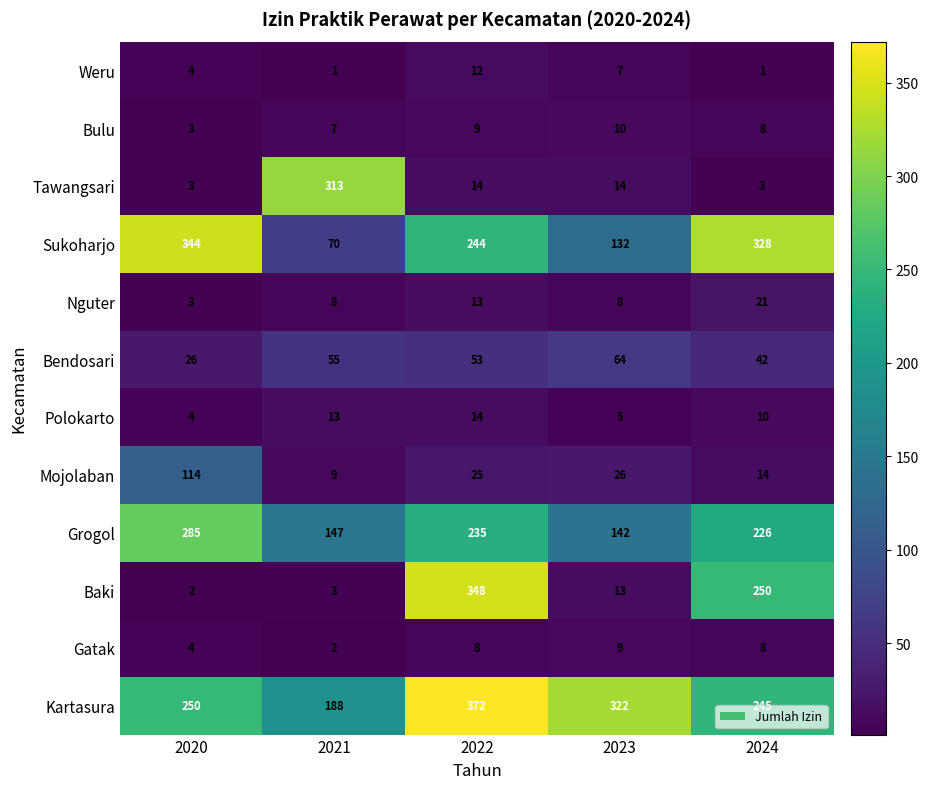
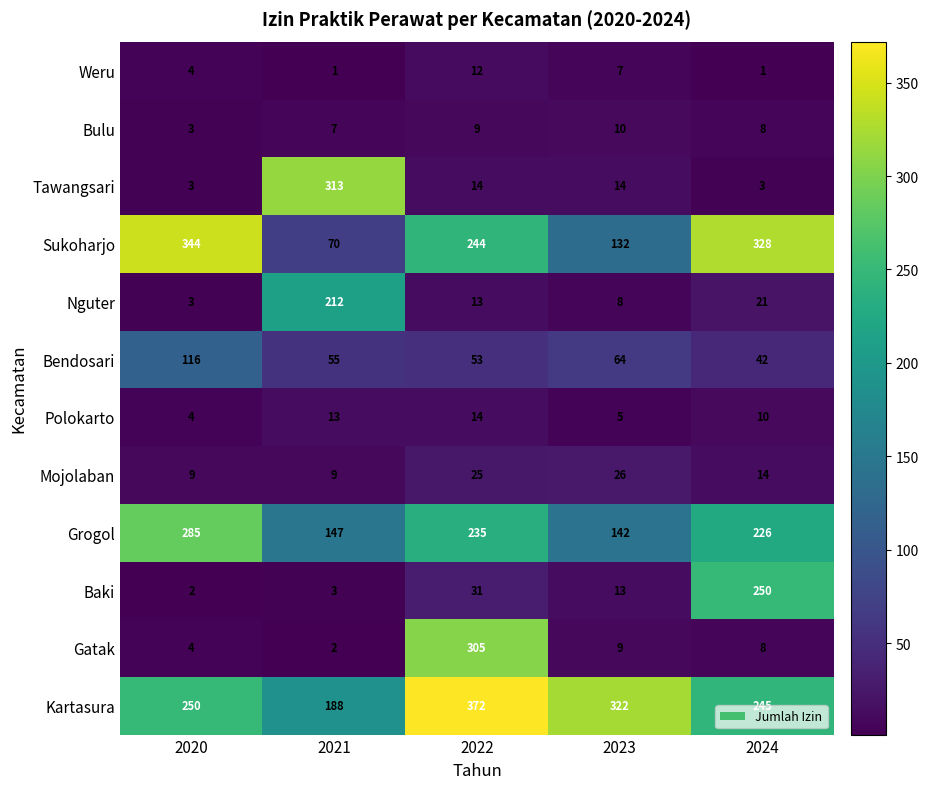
Nguter, 2021: 8 -> 212
Bendosari, 2020: 26 -> 116
Mojolaban, 2020: 114 -> 9
Baki, 2022: 348 -> 31
Gatak, 2022: 8 -> 305
